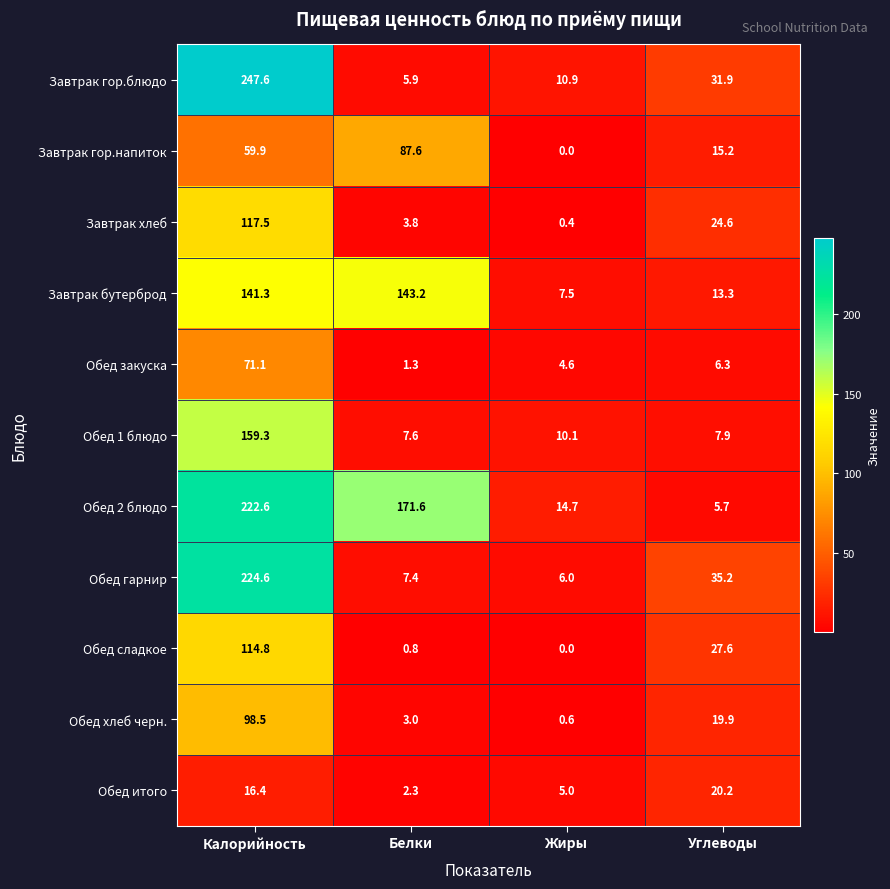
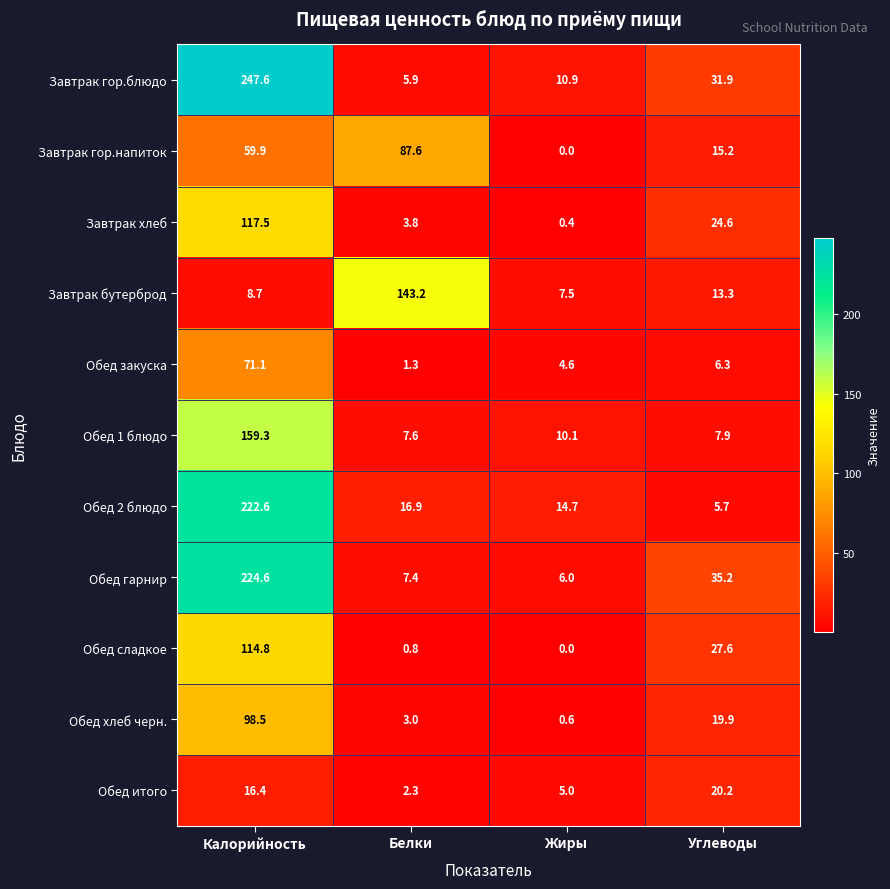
Завтрак бутерброд, Калорийность: 141.3 -> 8.7
Обед 2 блюдо, Белки: 171.6 -> 16.9
